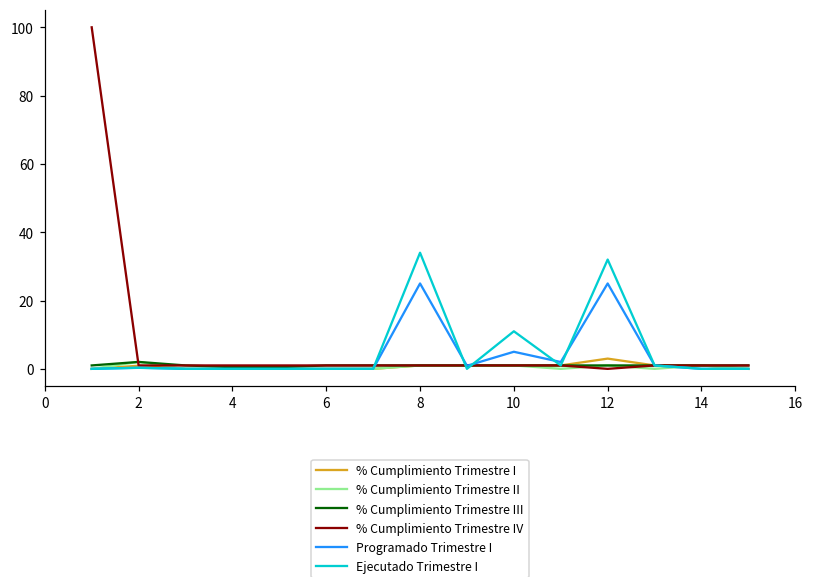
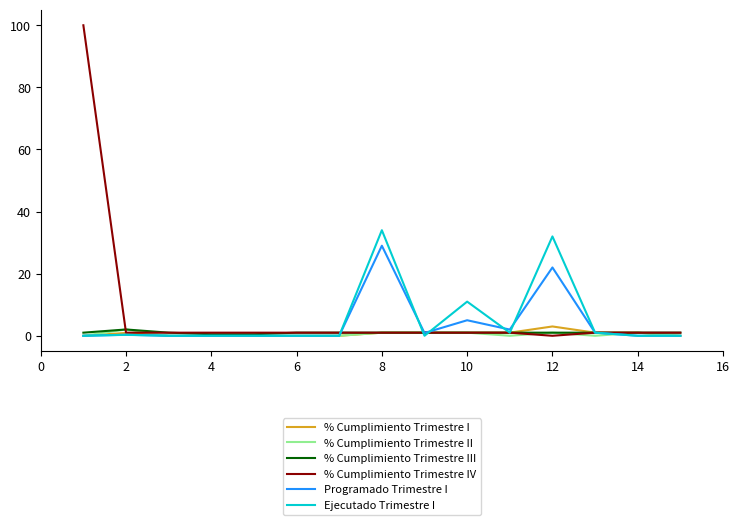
Programado Trimestre I, 8: 25 -> 29
Programado Trimestre I, 12: 25 -> 22
